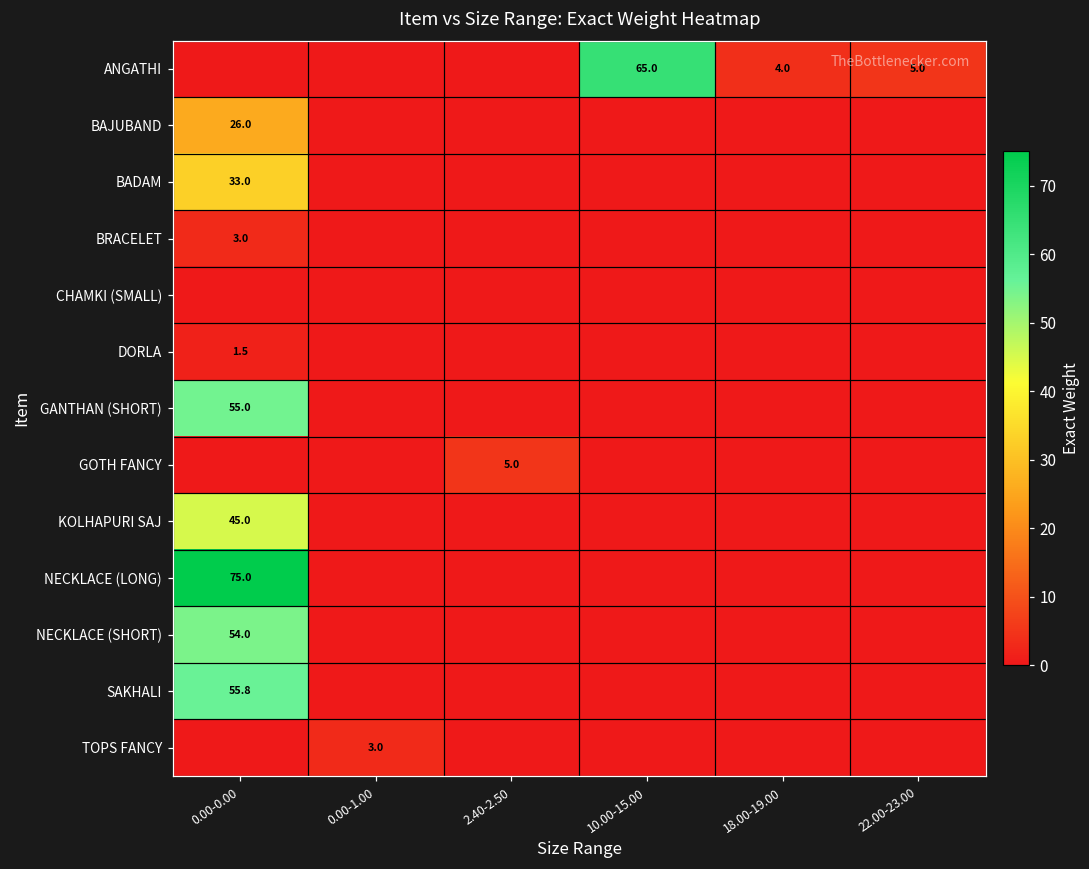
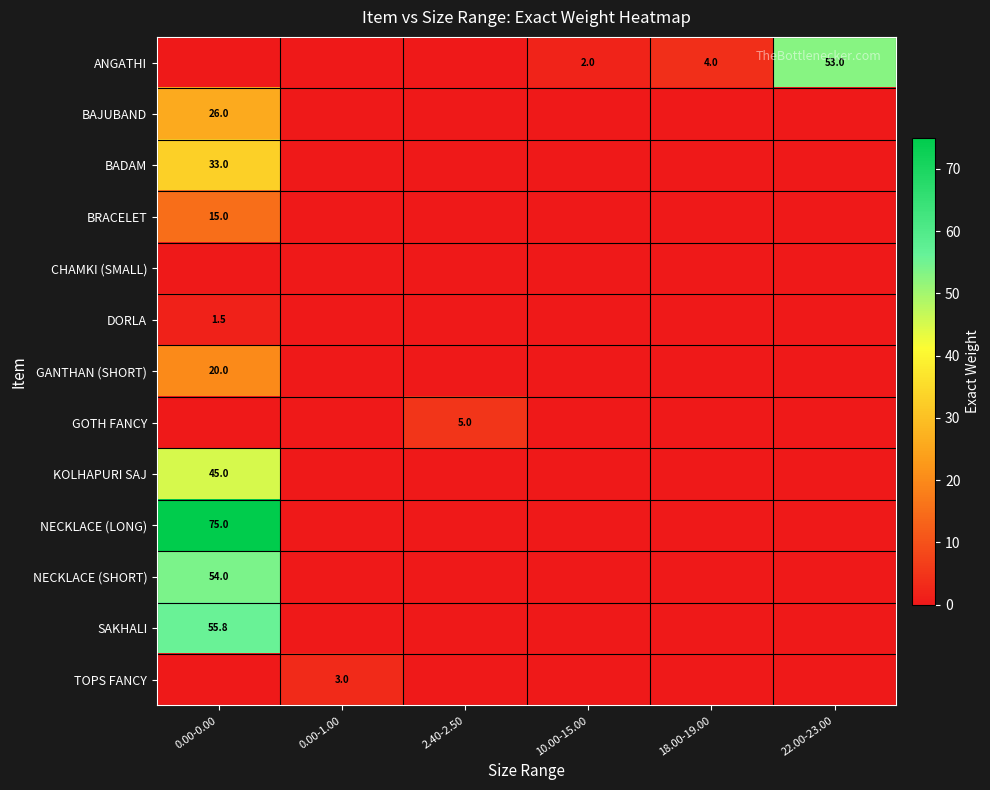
ANGATHI, 10.00-15.00: 65.0 -> 2.0
ANGATHI, 22.00-23.00: 5.0 -> 53.0
BRACELET, 0.00-0.00: 3.0 -> 15.0
GANTHAN (SHORT), 0.00-0.00: 55.0 -> 20.0
